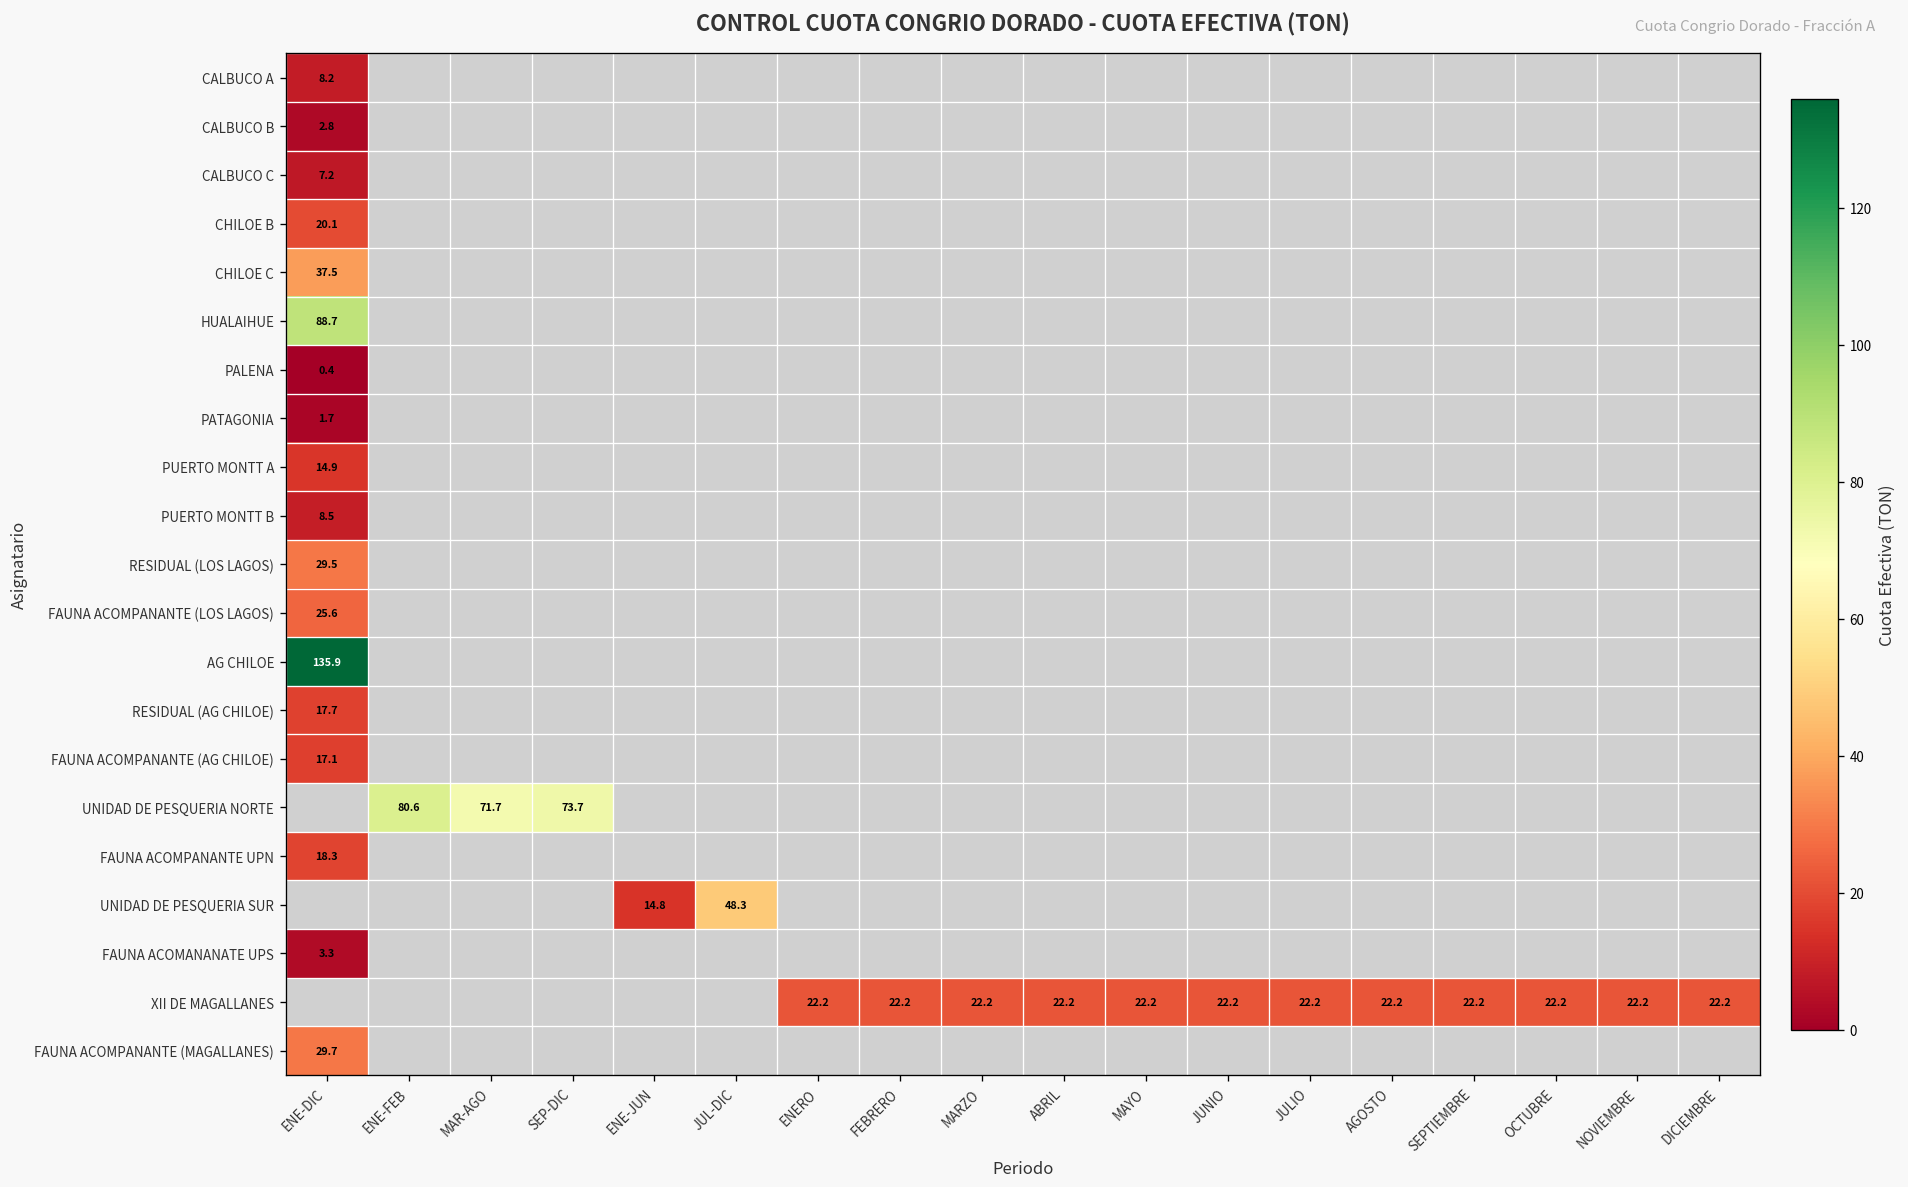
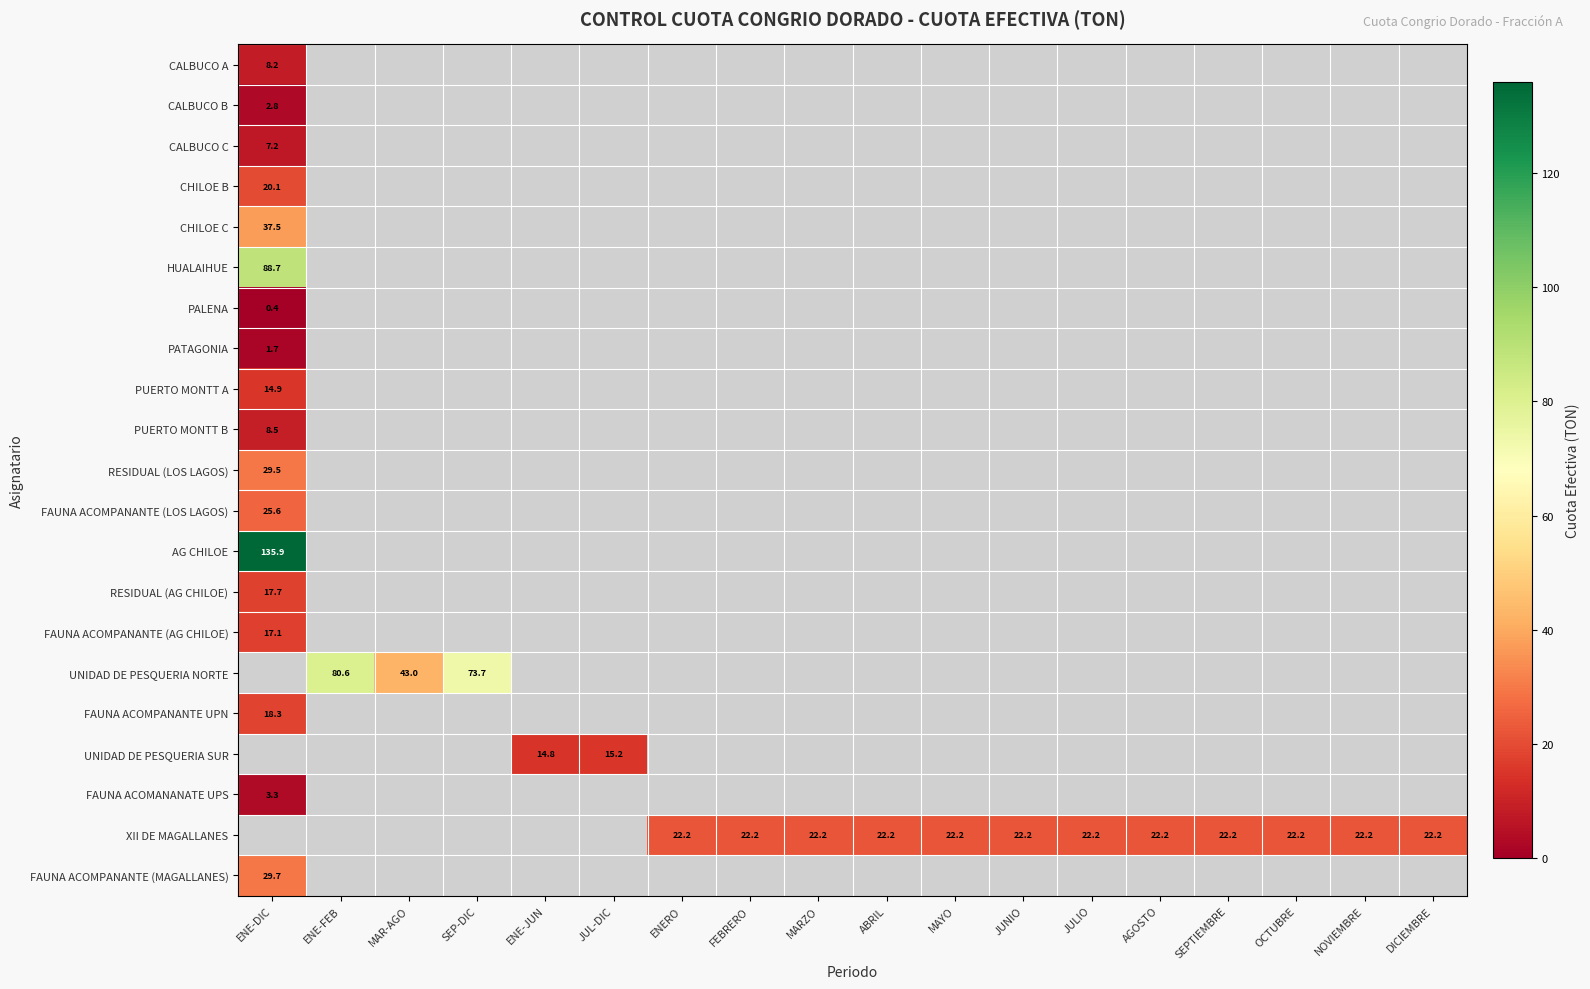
UNIDAD DE PESQUERIA NORTE, MAR-AGO: 71.7 -> 43.0
UNIDAD DE PESQUERIA SUR, JUL-DIC: 48.3 -> 15.2
